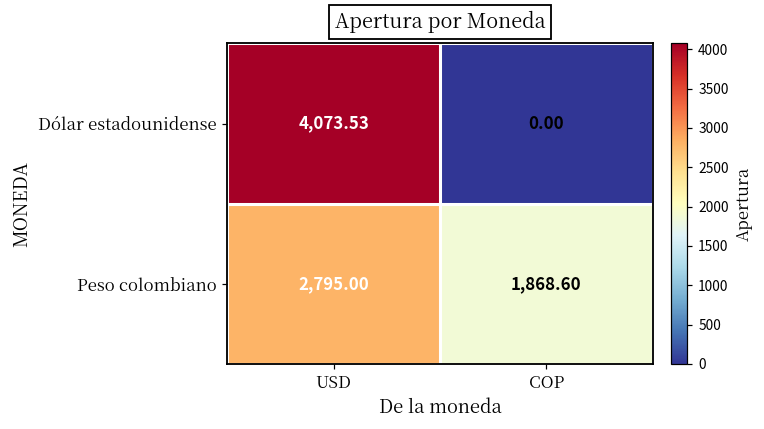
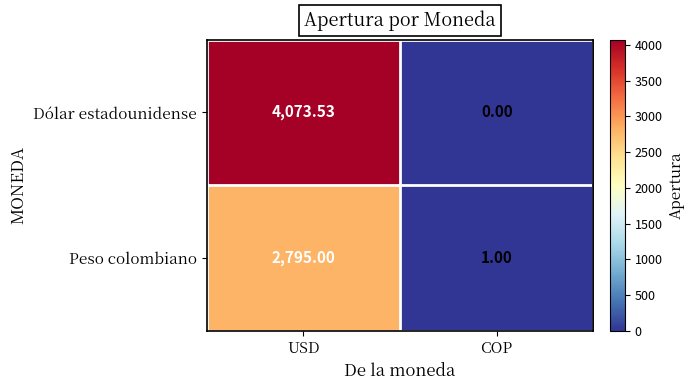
Peso colombiano, COP: 1,868.60 -> 1.00
